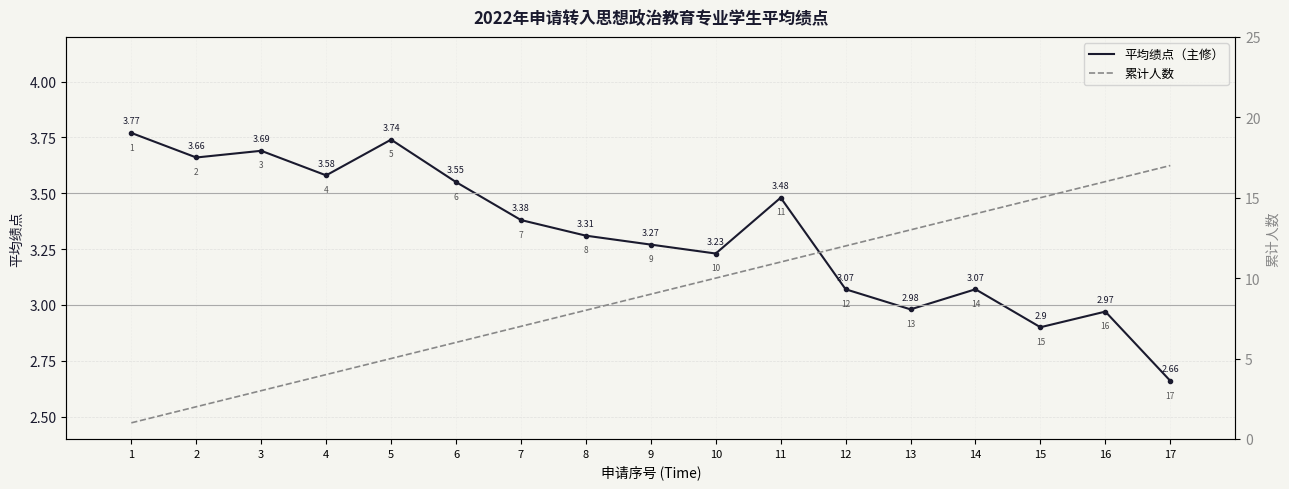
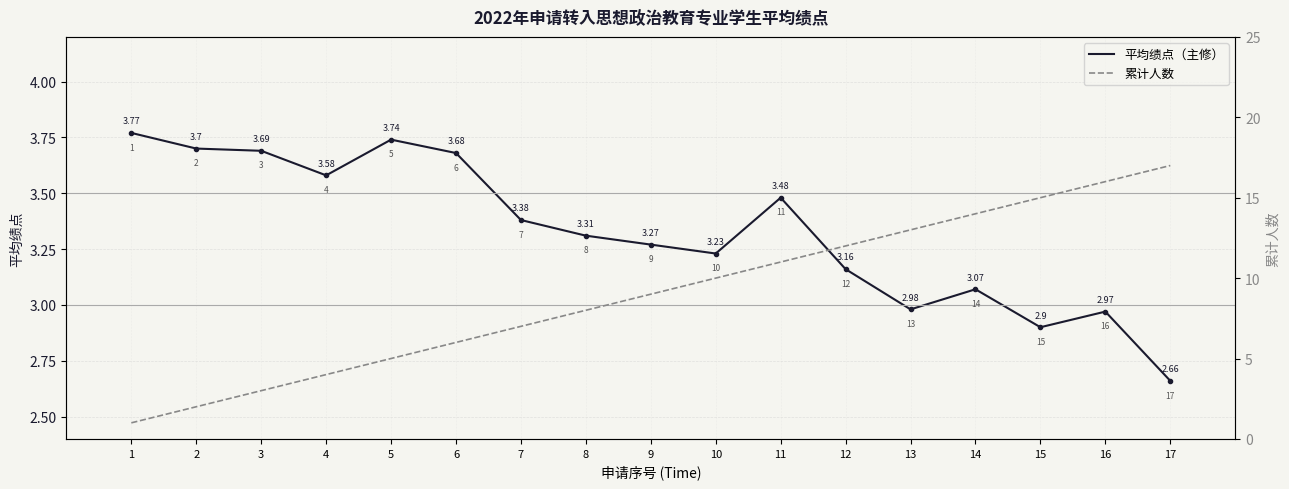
平均绩点（主修）, 2: 3.66 -> 3.7
平均绩点（主修）, 6: 3.55 -> 3.68
平均绩点（主修）, 12: 3.07 -> 3.16
